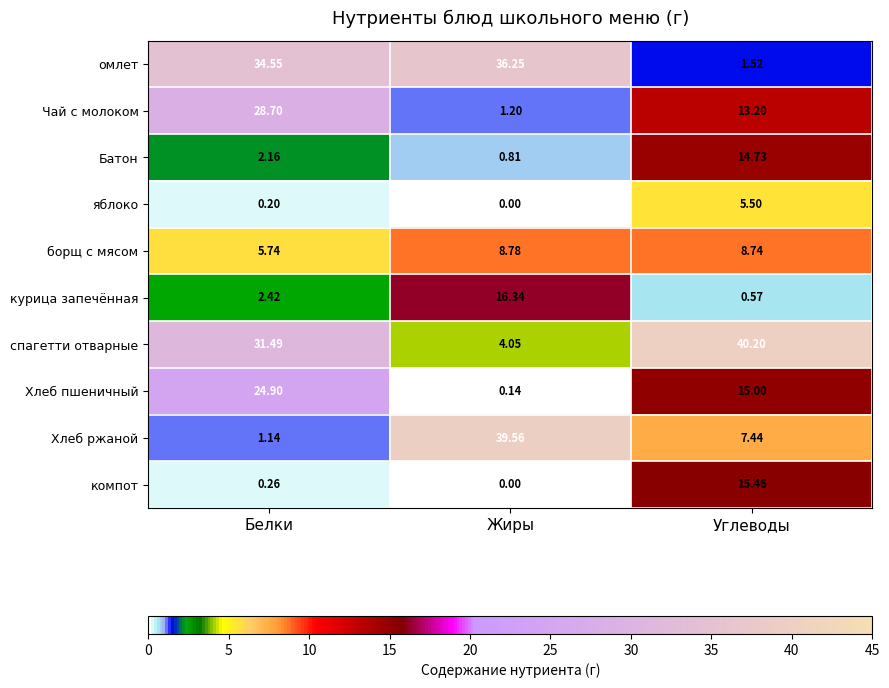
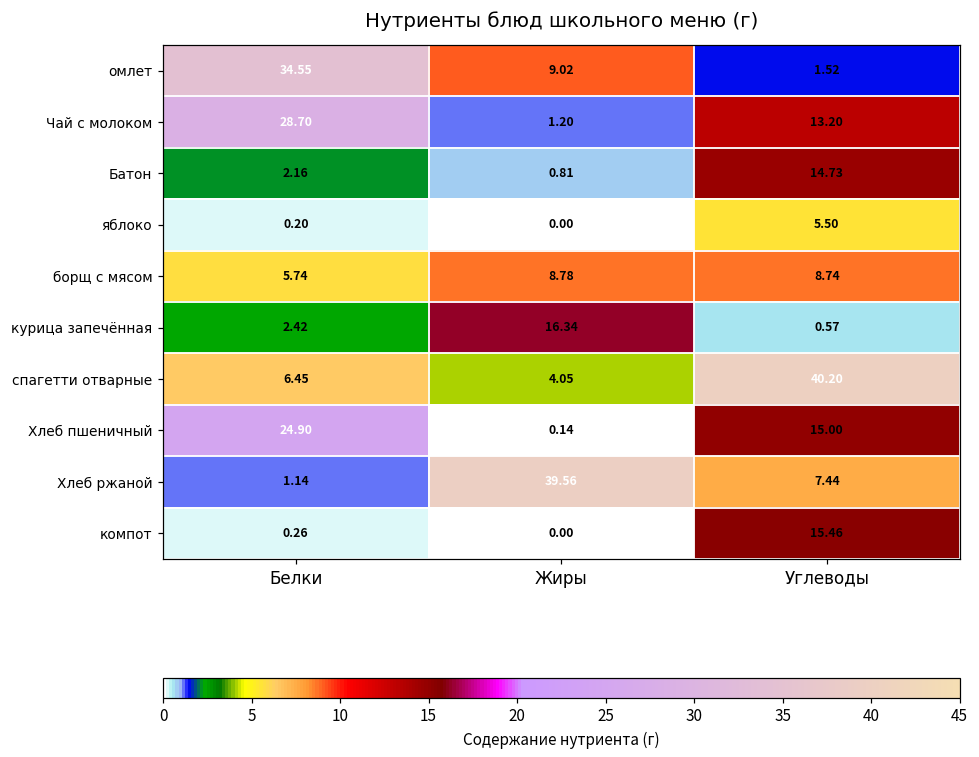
омлет, Жиры: 36.25 -> 9.02
спагетти отварные, Белки: 31.49 -> 6.45
